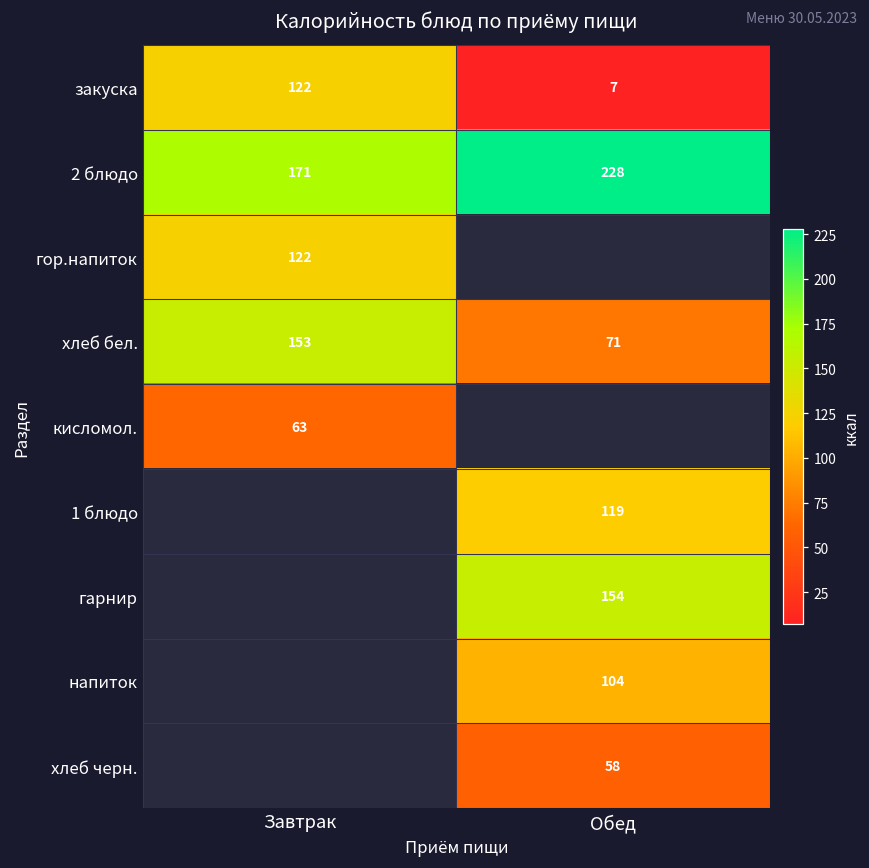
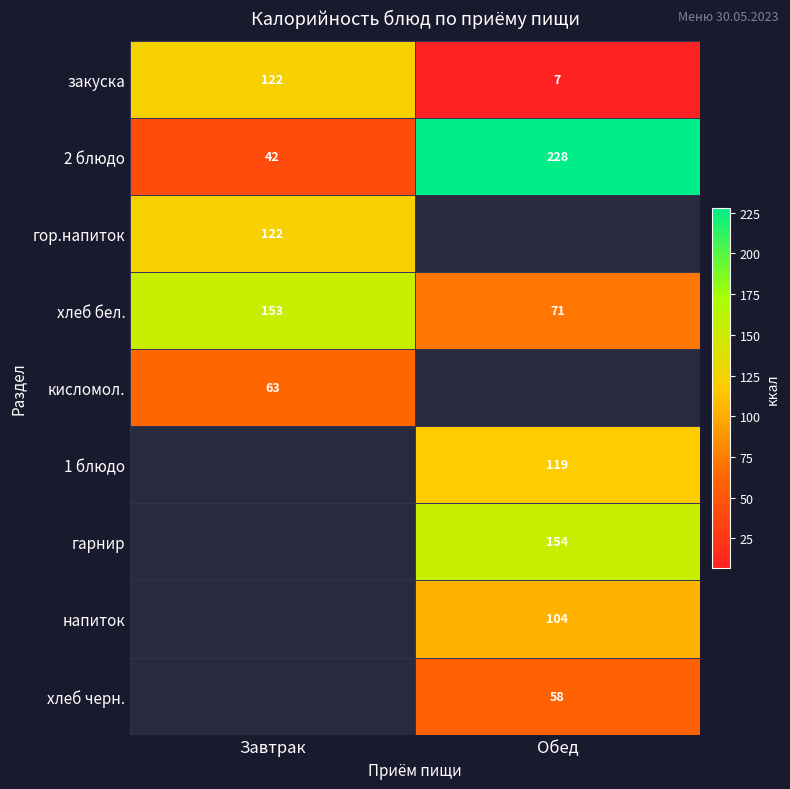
2 блюдо, Завтрак: 171 -> 42
